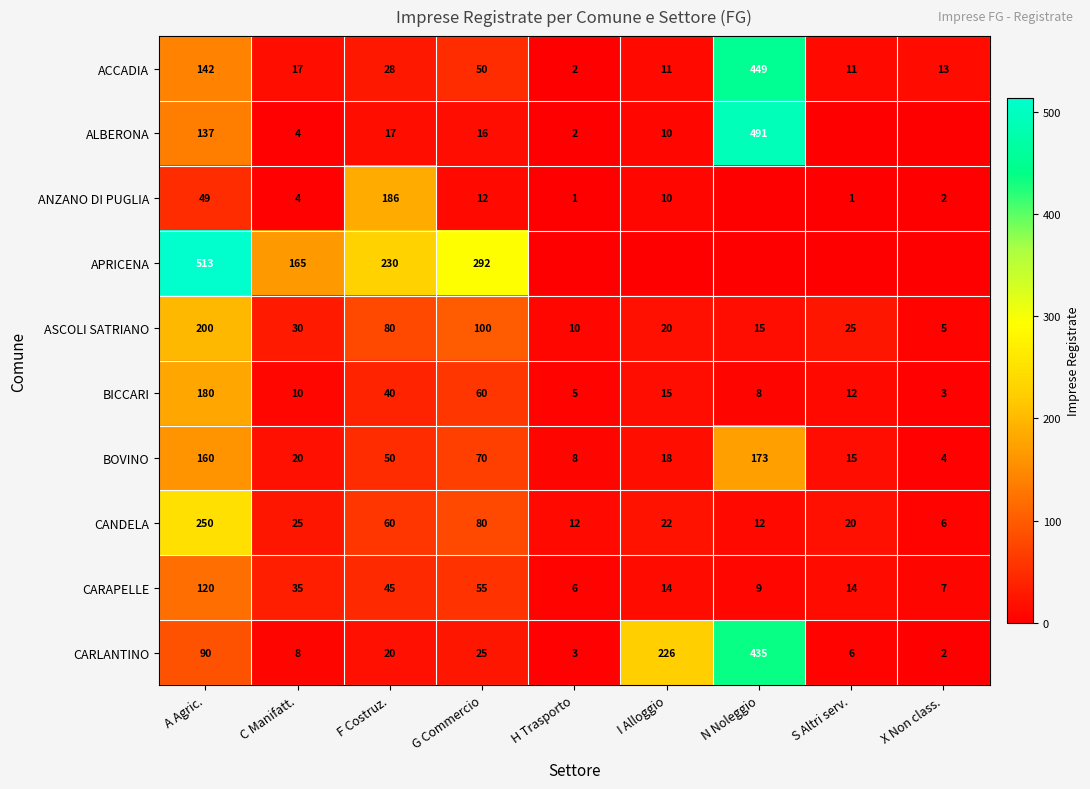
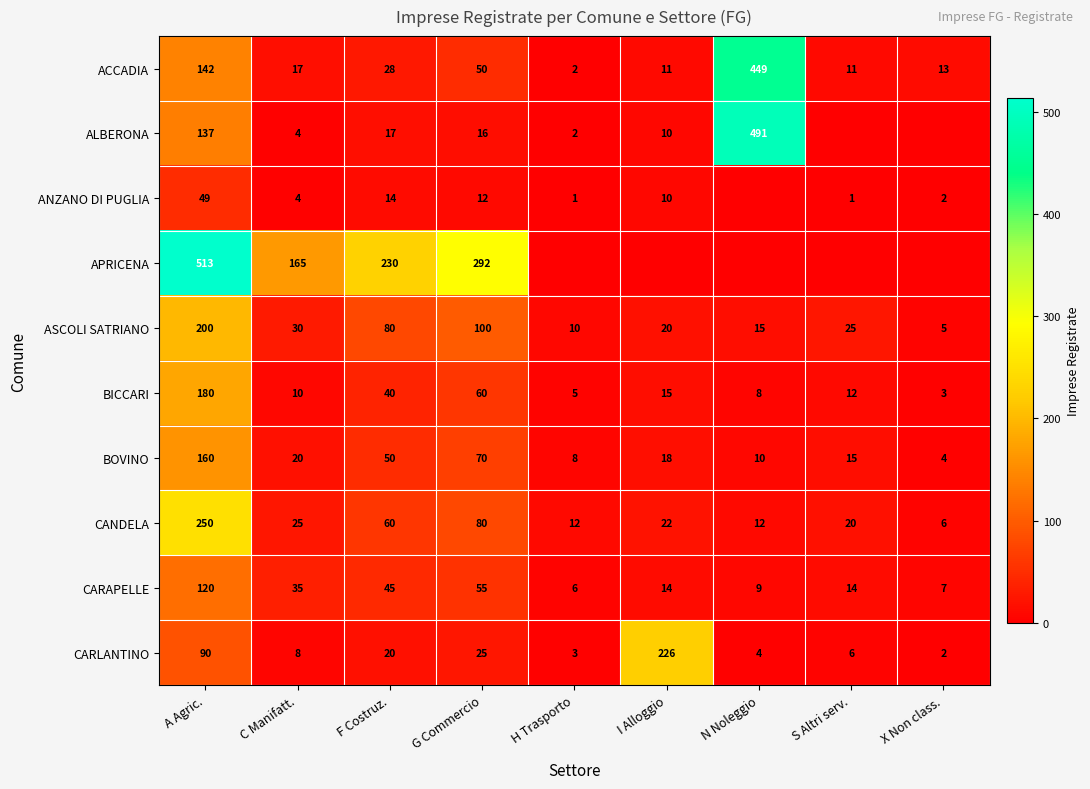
ANZANO DI PUGLIA, F Costruz.: 186 -> 14
BOVINO, N Noleggio: 173 -> 10
CARLANTINO, N Noleggio: 435 -> 4
